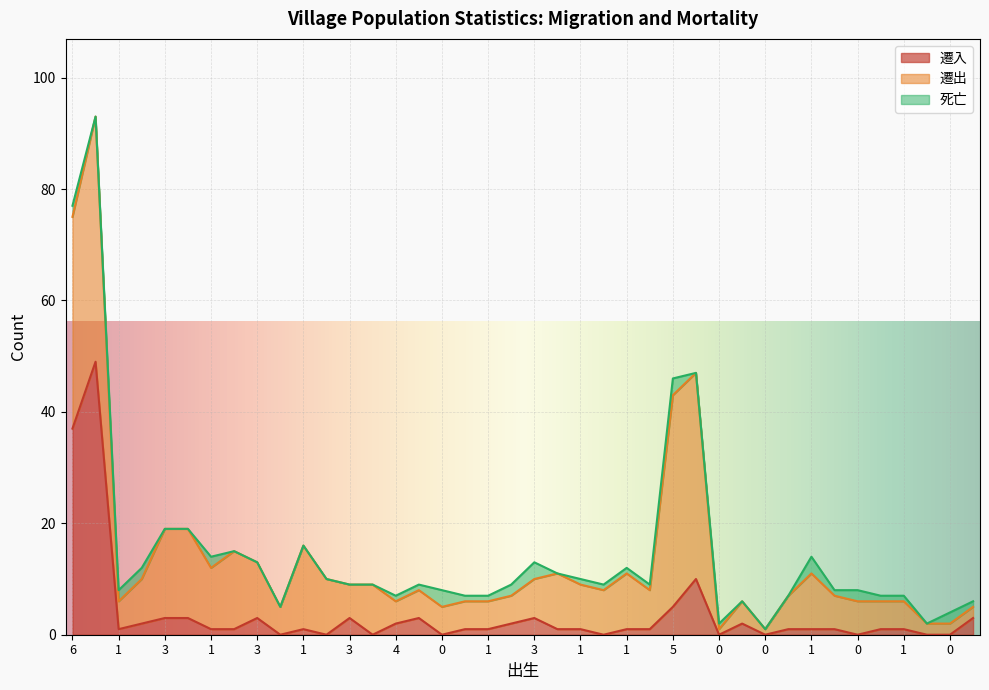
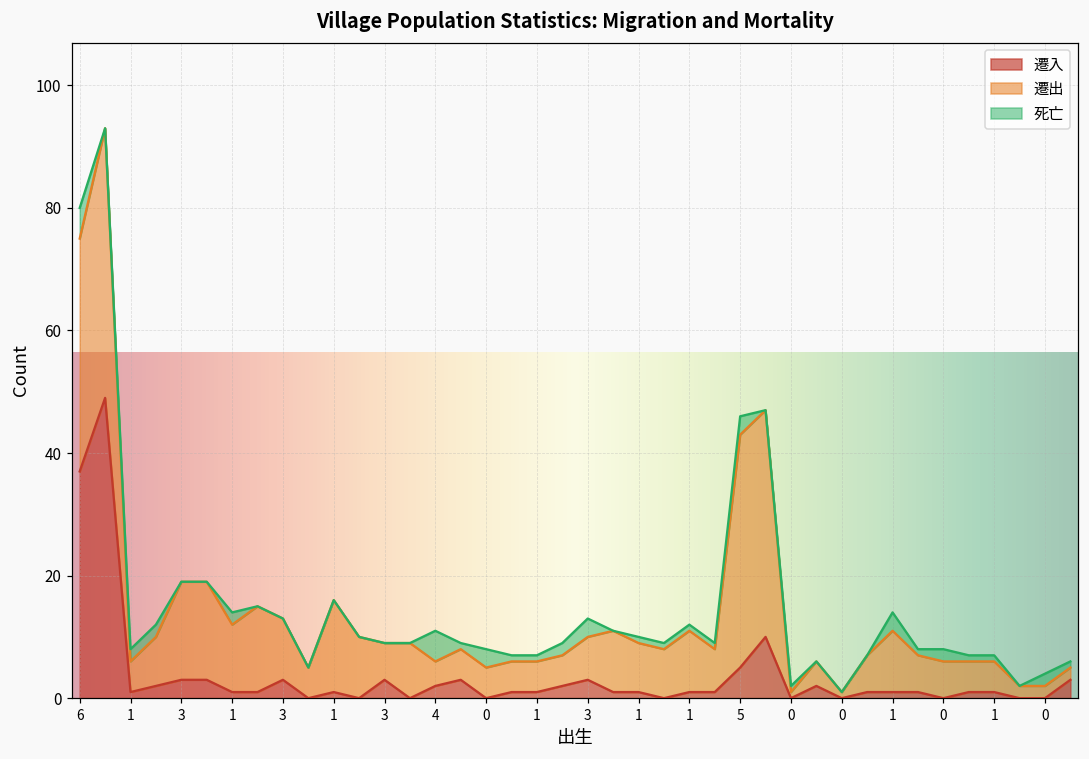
死亡, 6: 2 -> 5
死亡, 4: 1 -> 5
